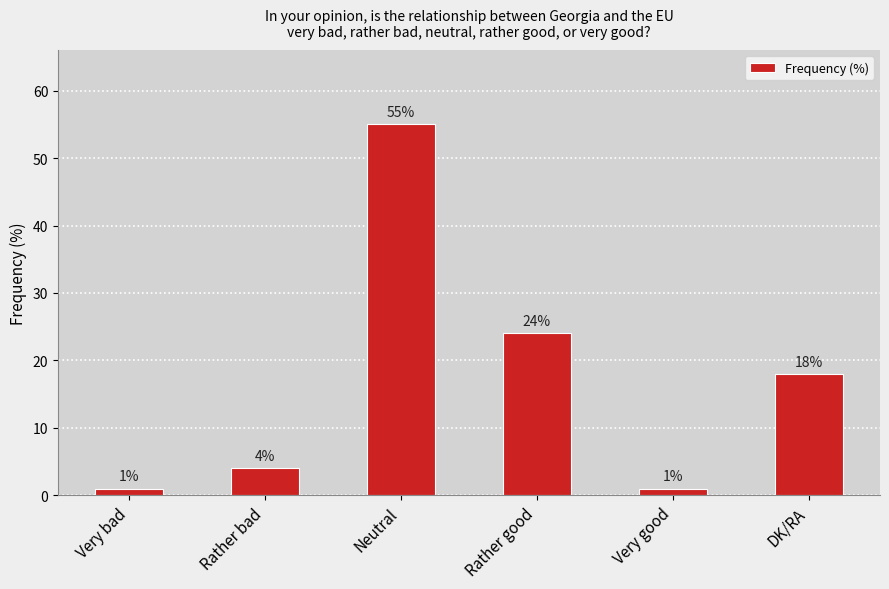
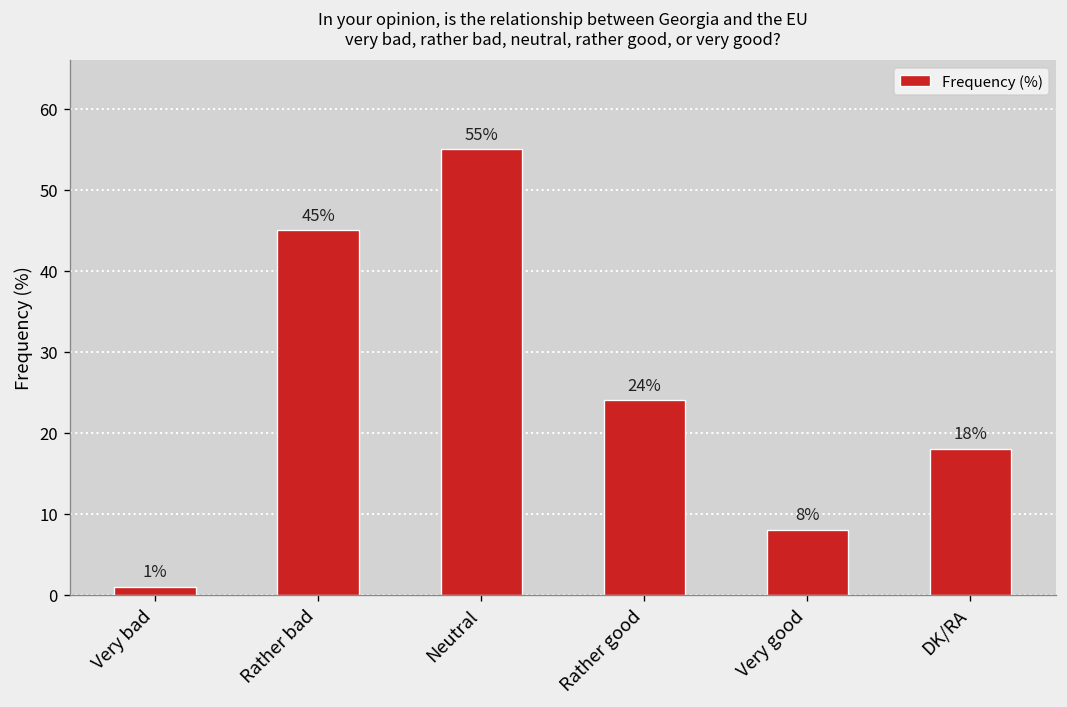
Rather bad: 4% -> 45%
Very good: 1% -> 8%
